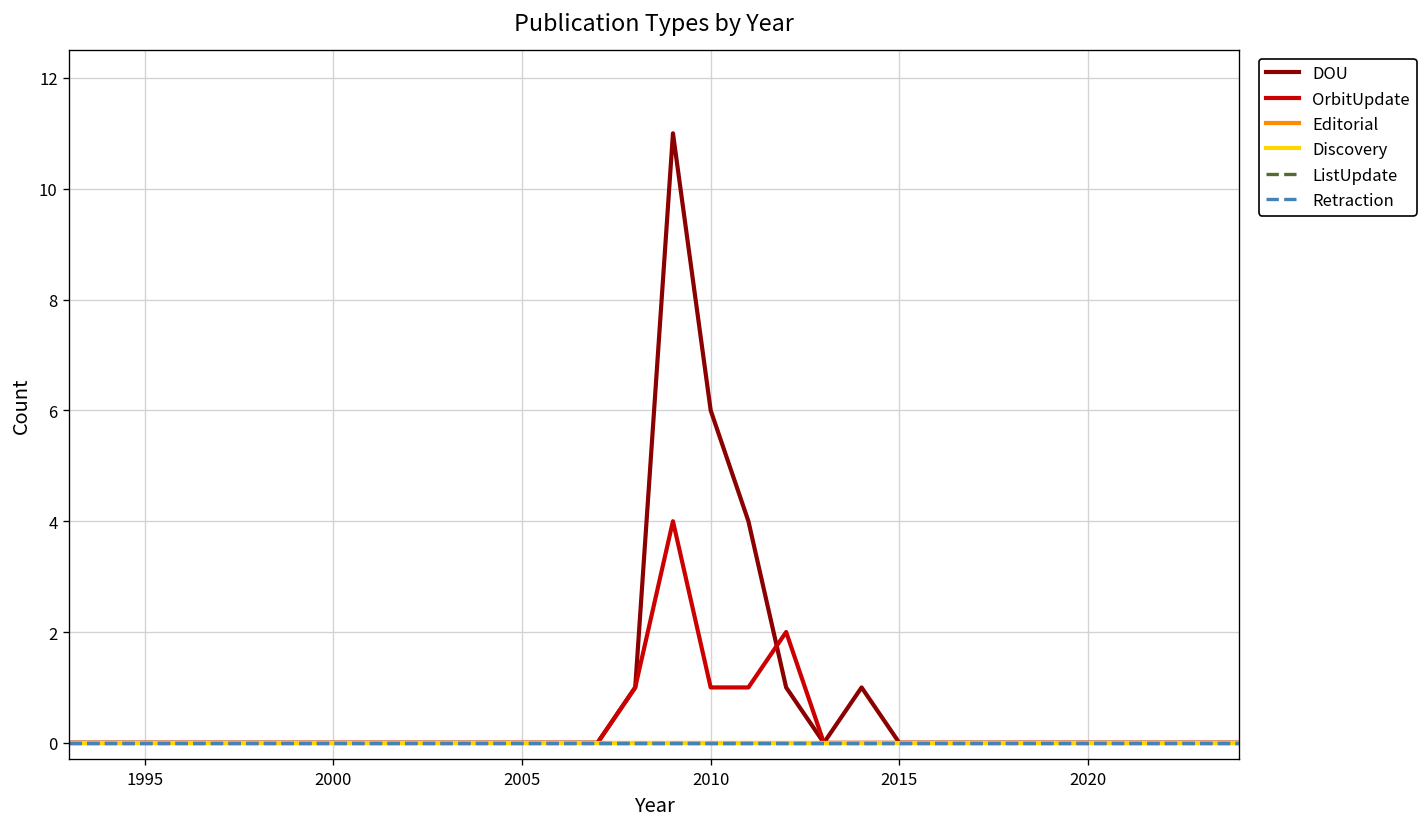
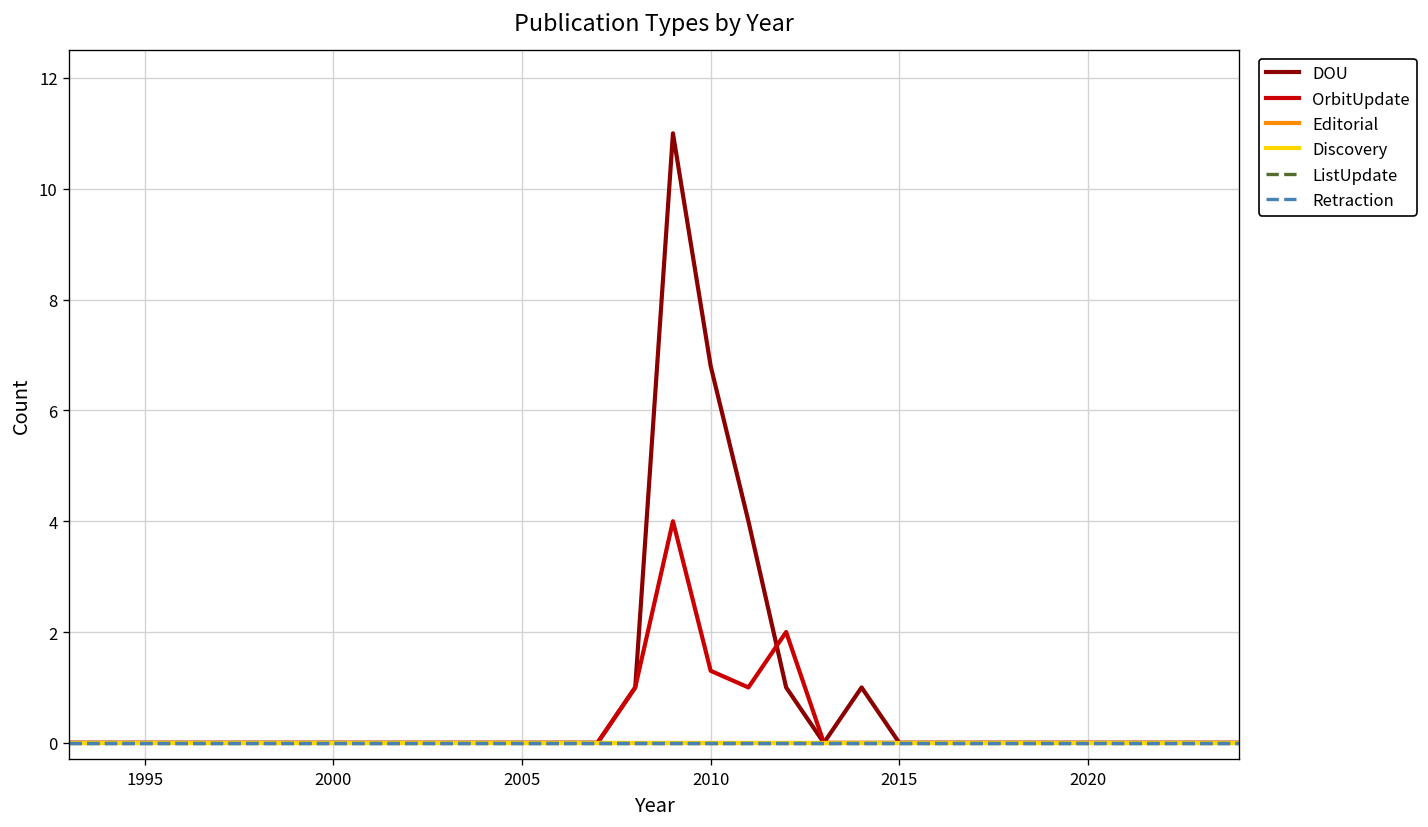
DOU, 2010: 6.0 -> 6.8
OrbitUpdate, 2010: 1.0 -> 1.3
